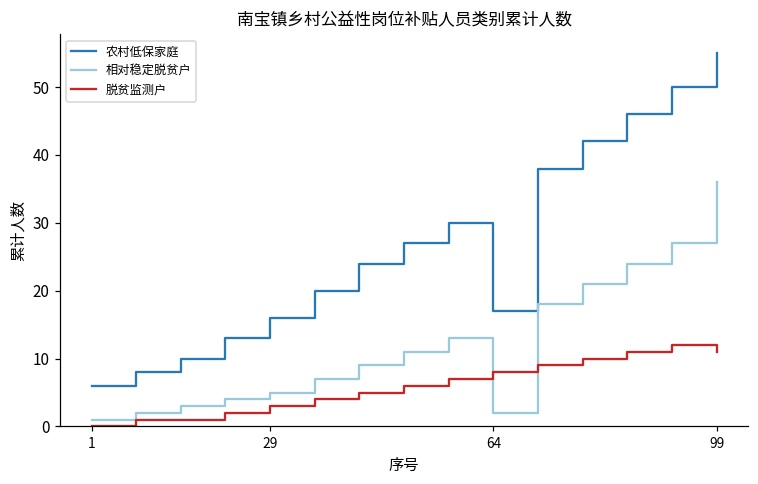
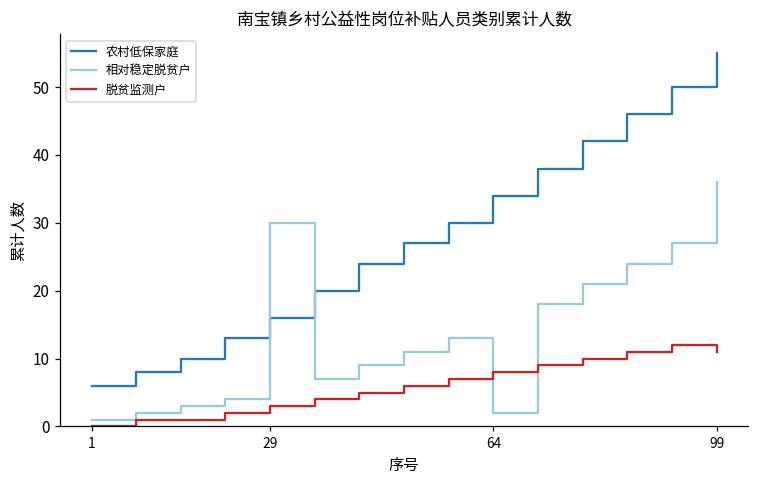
相对稳定脱贫户, 29: 5 -> 30
农村低保家庭, 64: 17 -> 34
